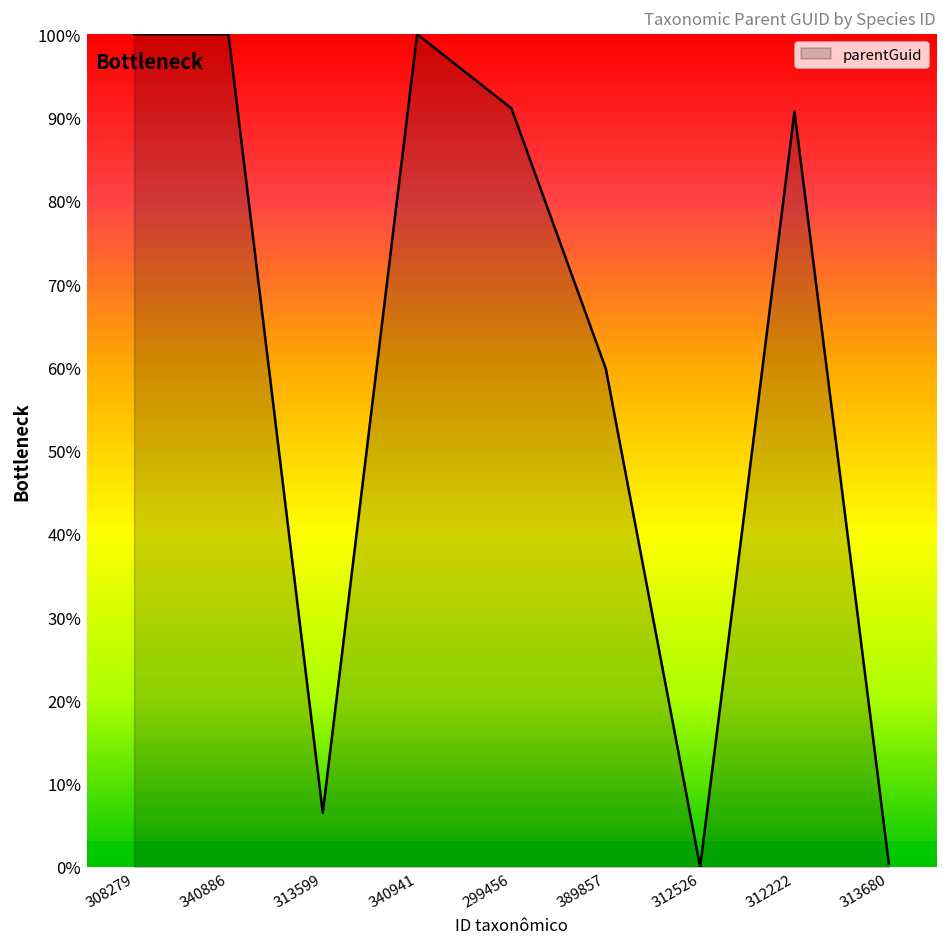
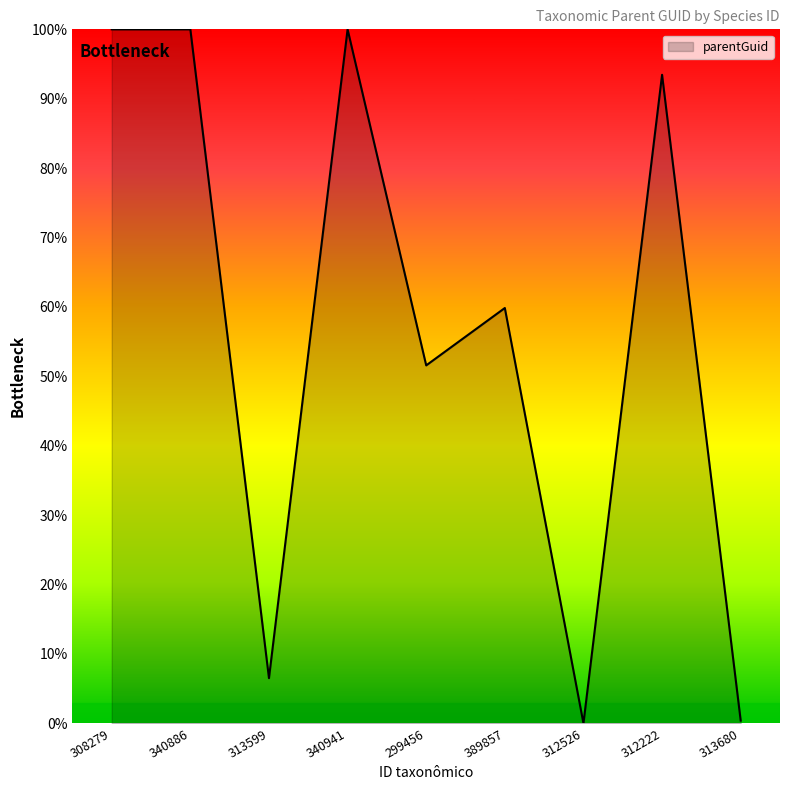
299456: 91% -> 52%
312222: 91% -> 93%
